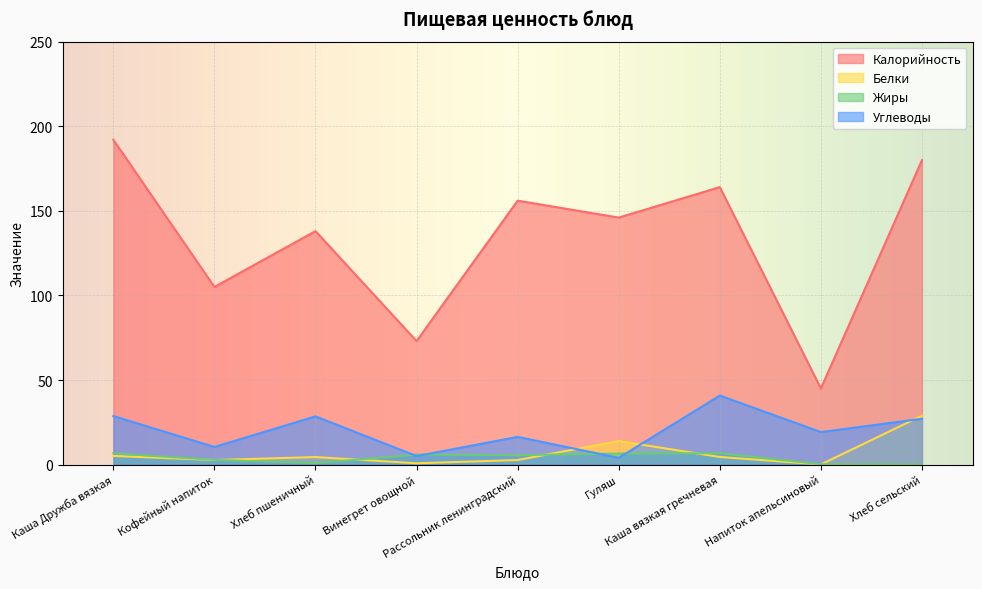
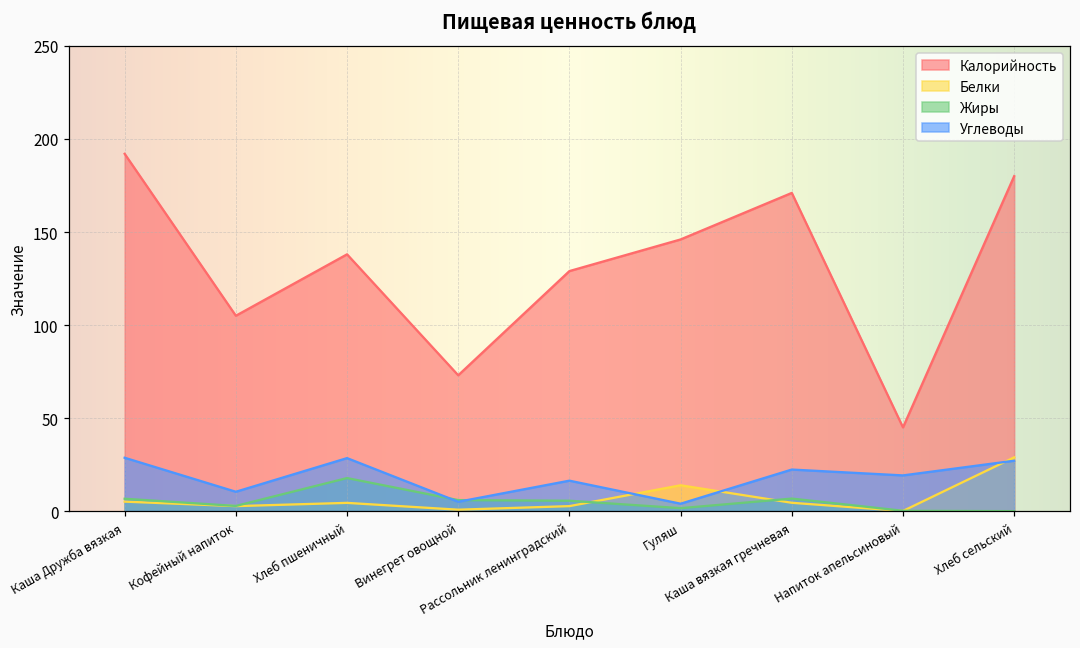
Жиры, Хлеб пшеничный: 1 -> 18
Калорийность, Рассольник ленинградский: 156 -> 129
Жиры, Гуляш: 7 -> 2
Калорийность, Каша вязкая гречневая: 164 -> 171
Углеводы, Каша вязкая гречневая: 41 -> 22
